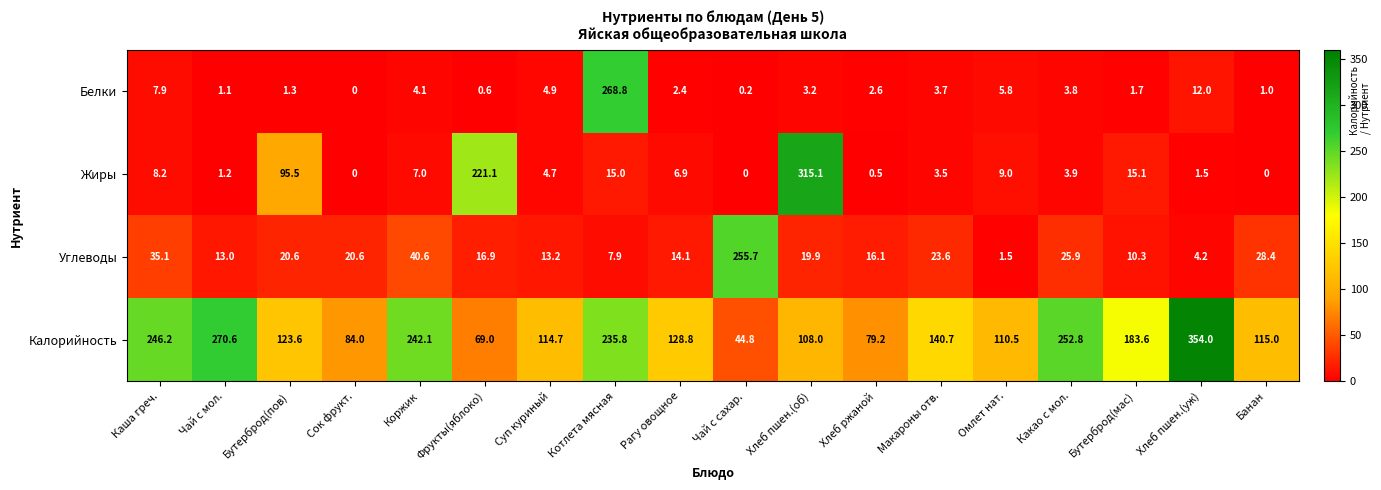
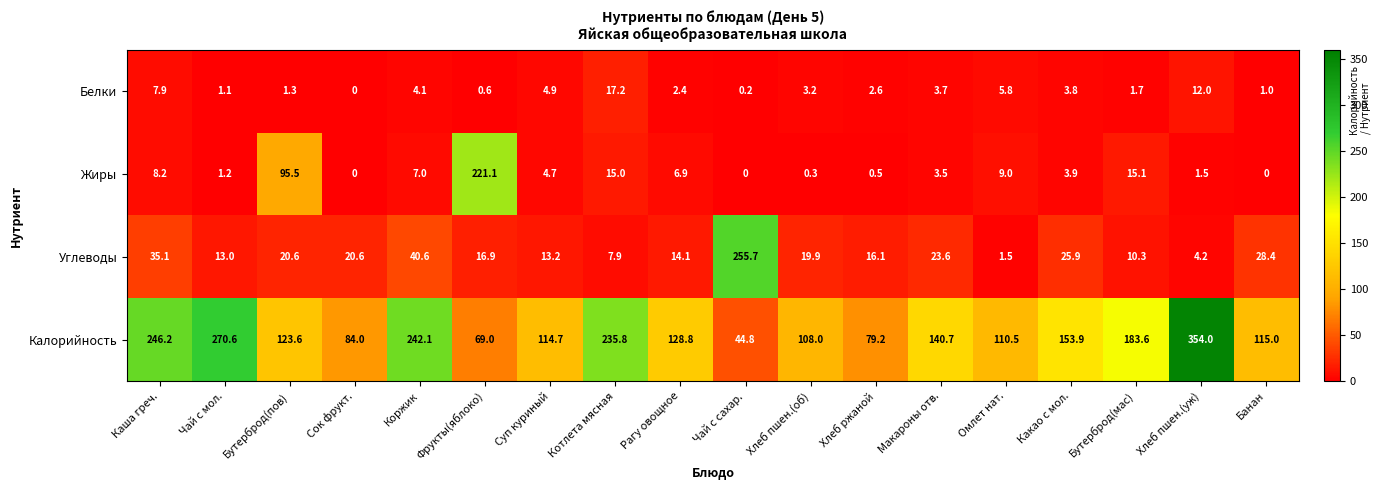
Белки, Котлета мясная: 268.8 -> 17.2
Жиры, Хлеб пшен.(об): 315.1 -> 0.3
Калорийность, Какао с мол.: 252.8 -> 153.9
